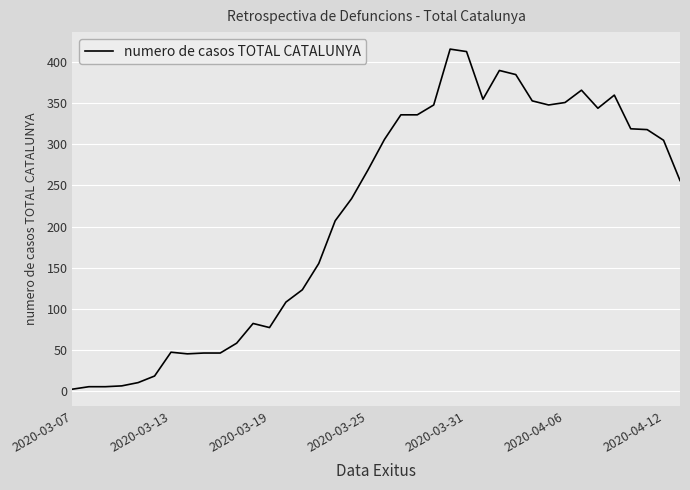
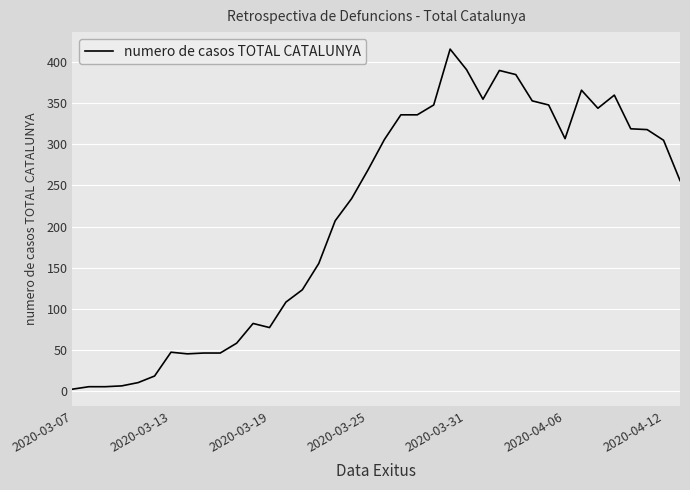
2020-03-31: 410 -> 390
2020-04-06: 350 -> 310
